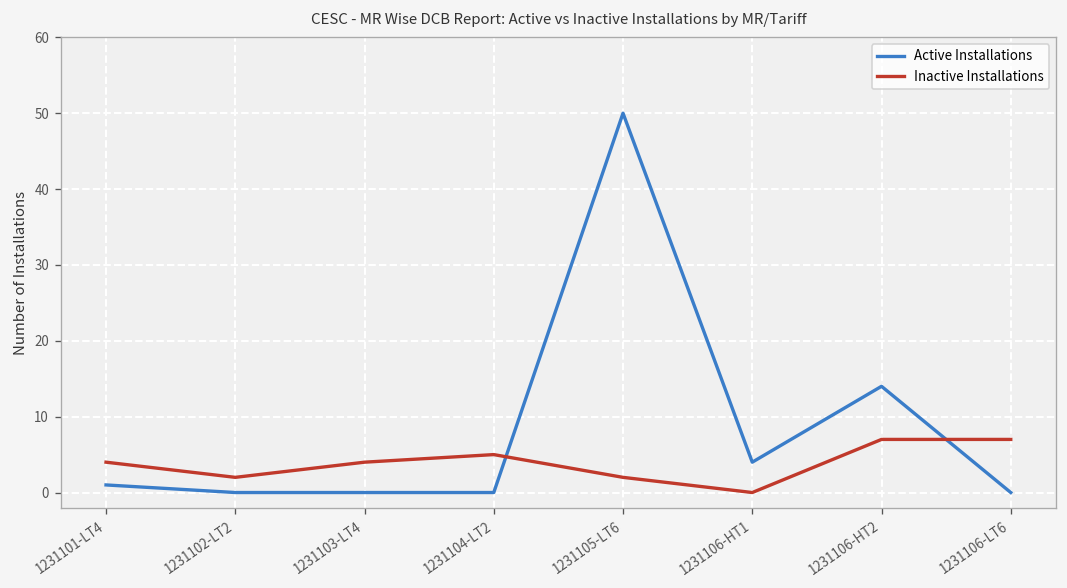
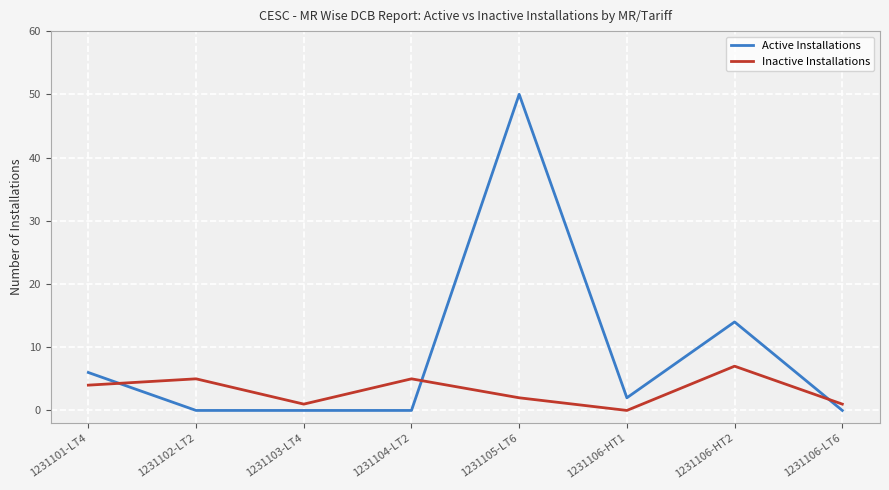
Active Installations, 1231101-LT4: 1 -> 6
Inactive Installations, 1231102-LT2: 2 -> 5
Inactive Installations, 1231103-LT4: 4 -> 1
Active Installations, 1231106-HT1: 4 -> 2
Inactive Installations, 1231106-LT6: 7 -> 1
